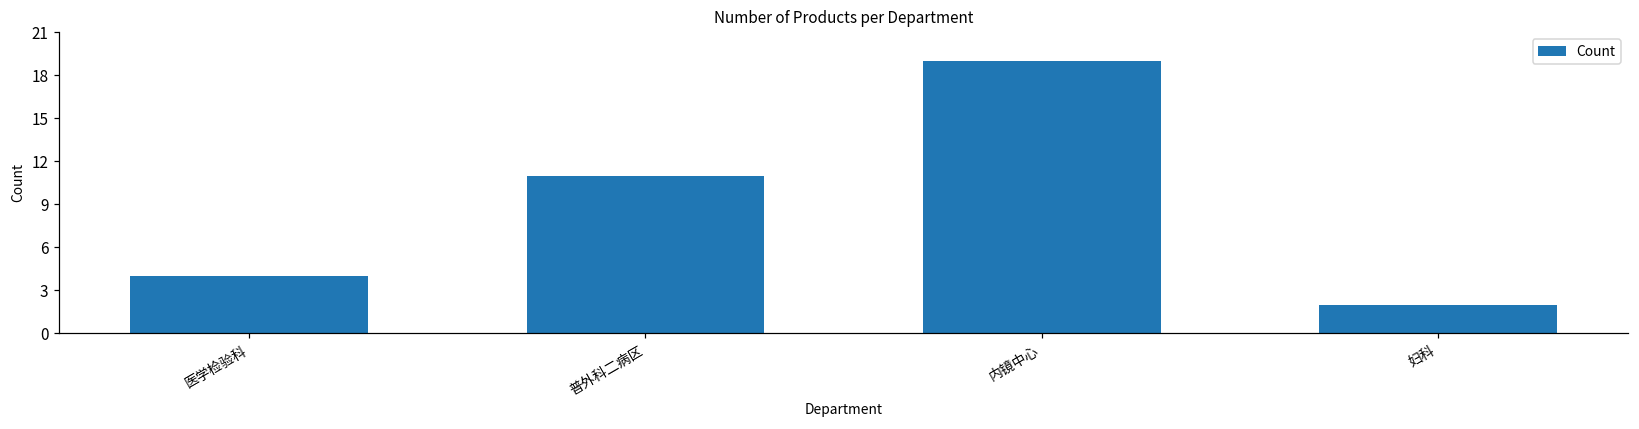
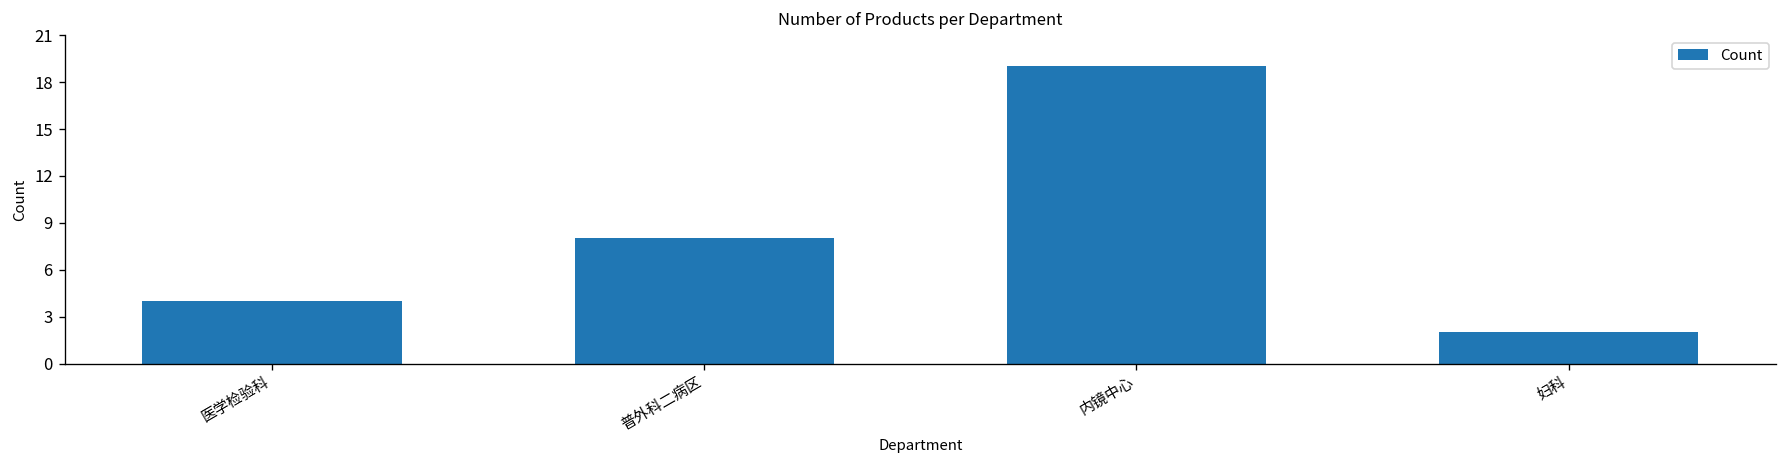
普外科二病区: 11 -> 8
